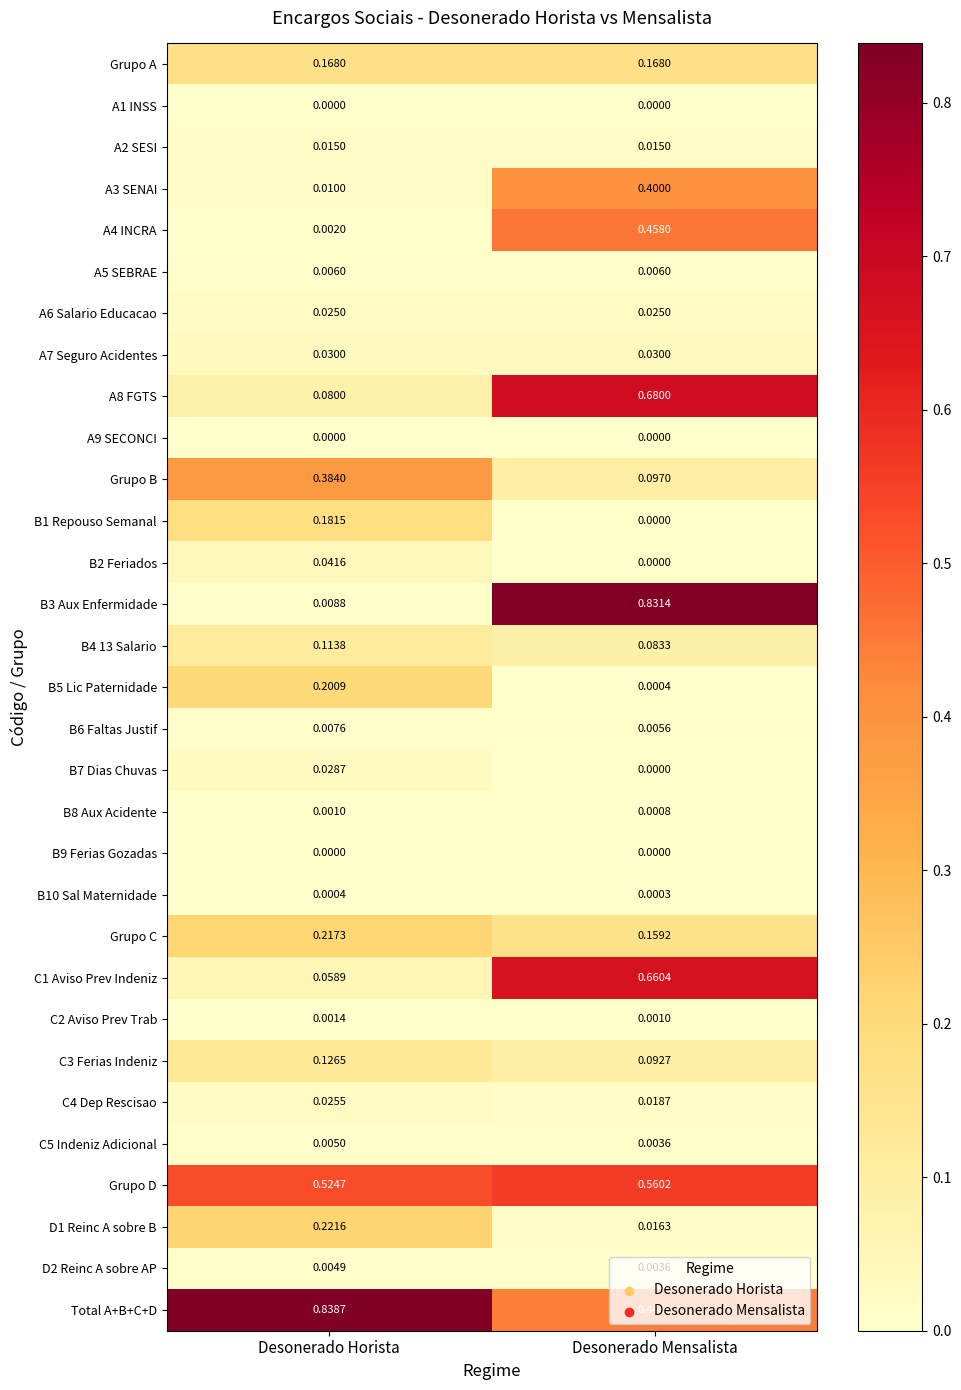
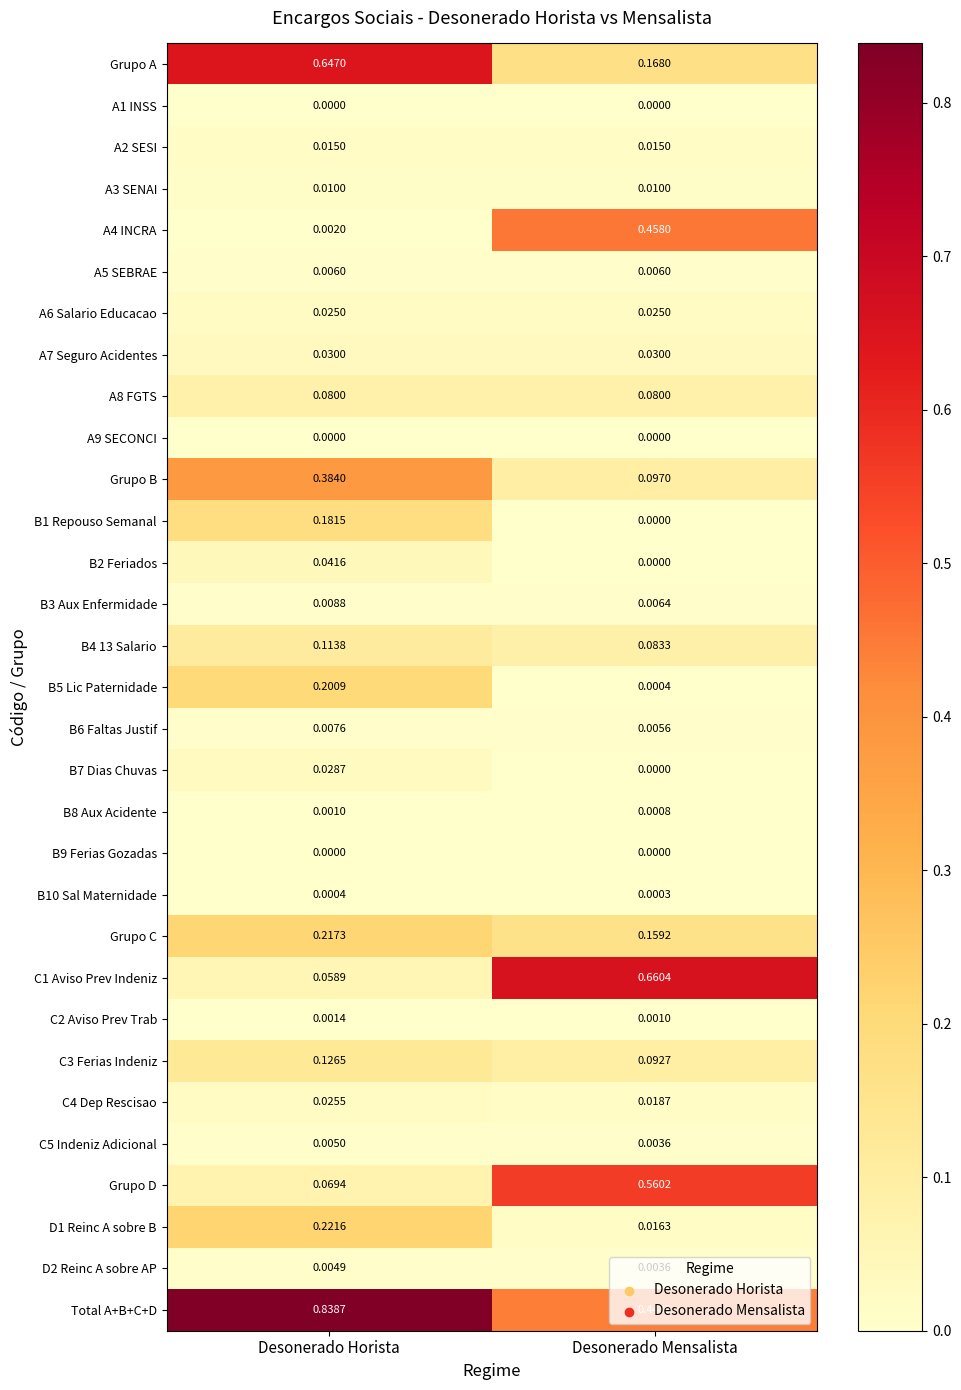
Grupo A, Desonerado Horista: 0.1680 -> 0.6470
A3 SENAI, Desonerado Mensalista: 0.4000 -> 0.0100
A8 FGTS, Desonerado Mensalista: 0.6800 -> 0.0800
B3 Aux Enfermidade, Desonerado Mensalista: 0.8314 -> 0.0064
Grupo D, Desonerado Horista: 0.5247 -> 0.0694
